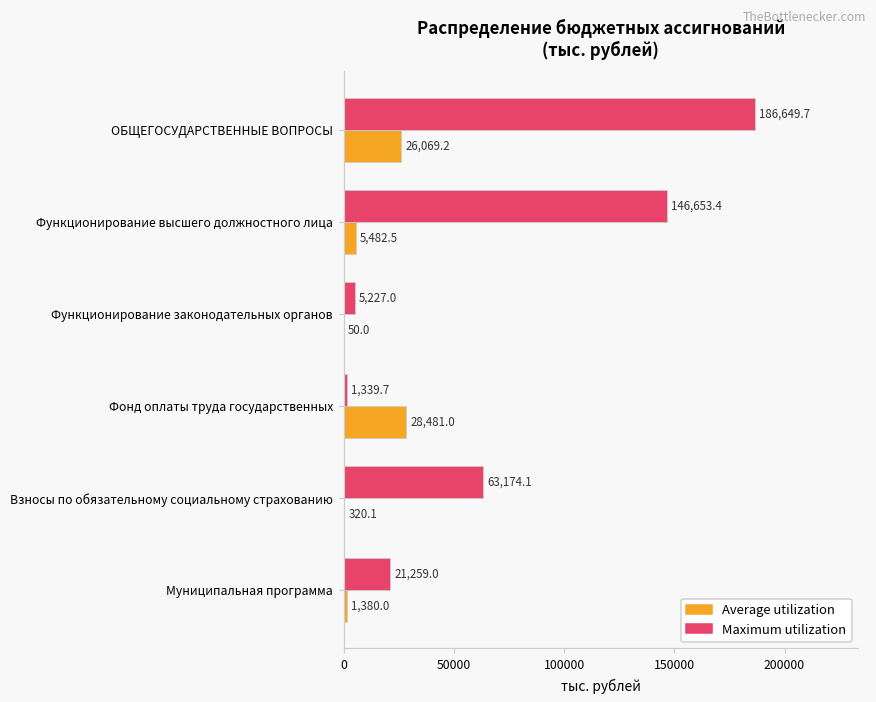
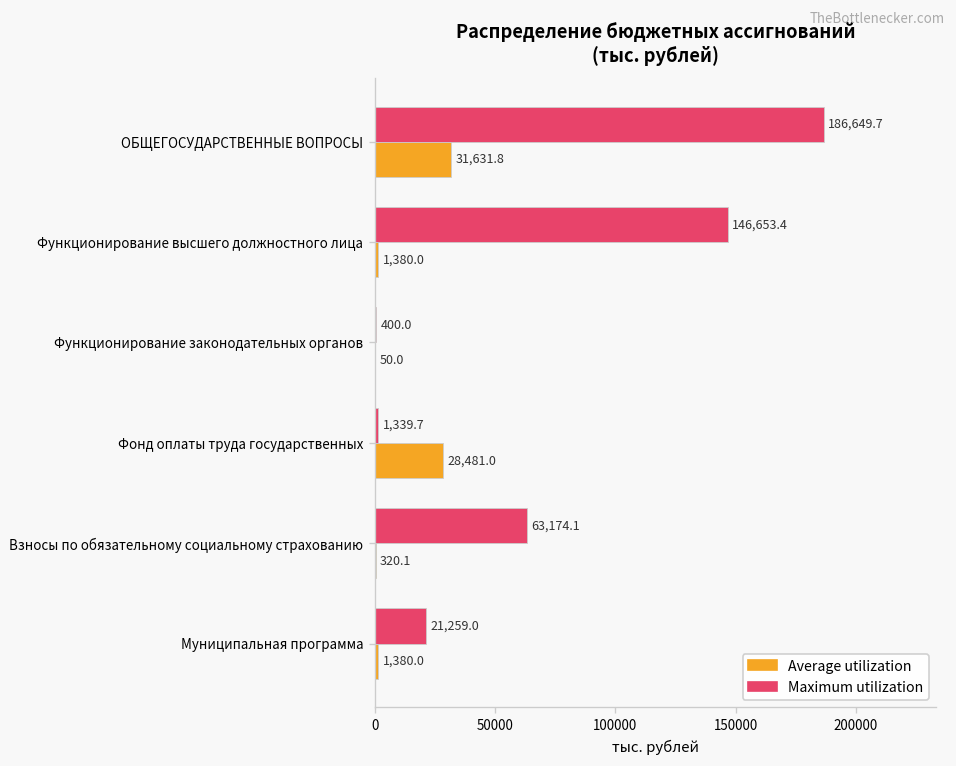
Average utilization, ОБЩЕГОСУДАРСТВЕННЫЕ ВОПРОСЫ: 26,069.2 -> 31,631.8
Average utilization, Функционирование высшего должностного лица: 5,482.5 -> 1,380.0
Maximum utilization, Функционирование законодательных органов: 5,227.0 -> 400.0
